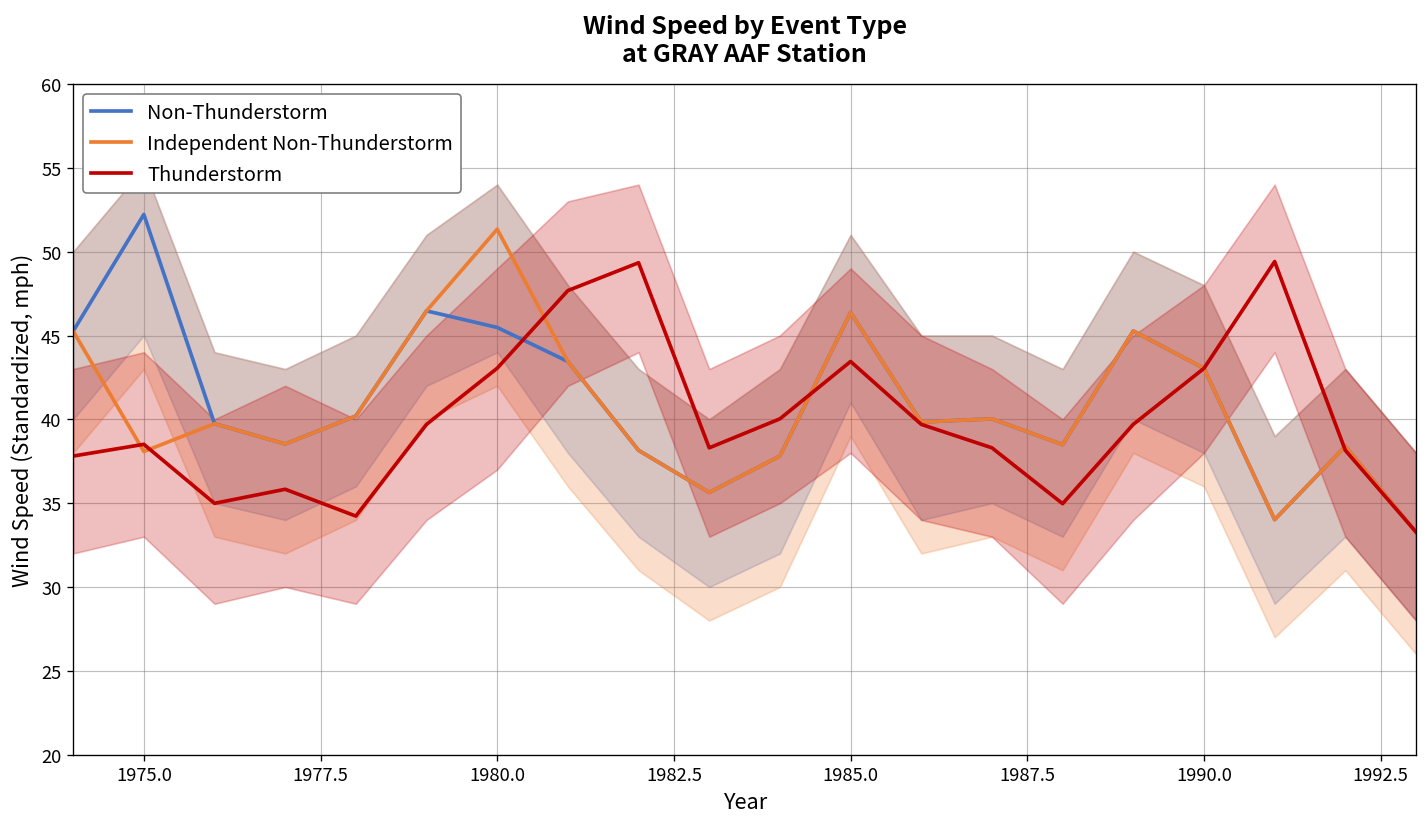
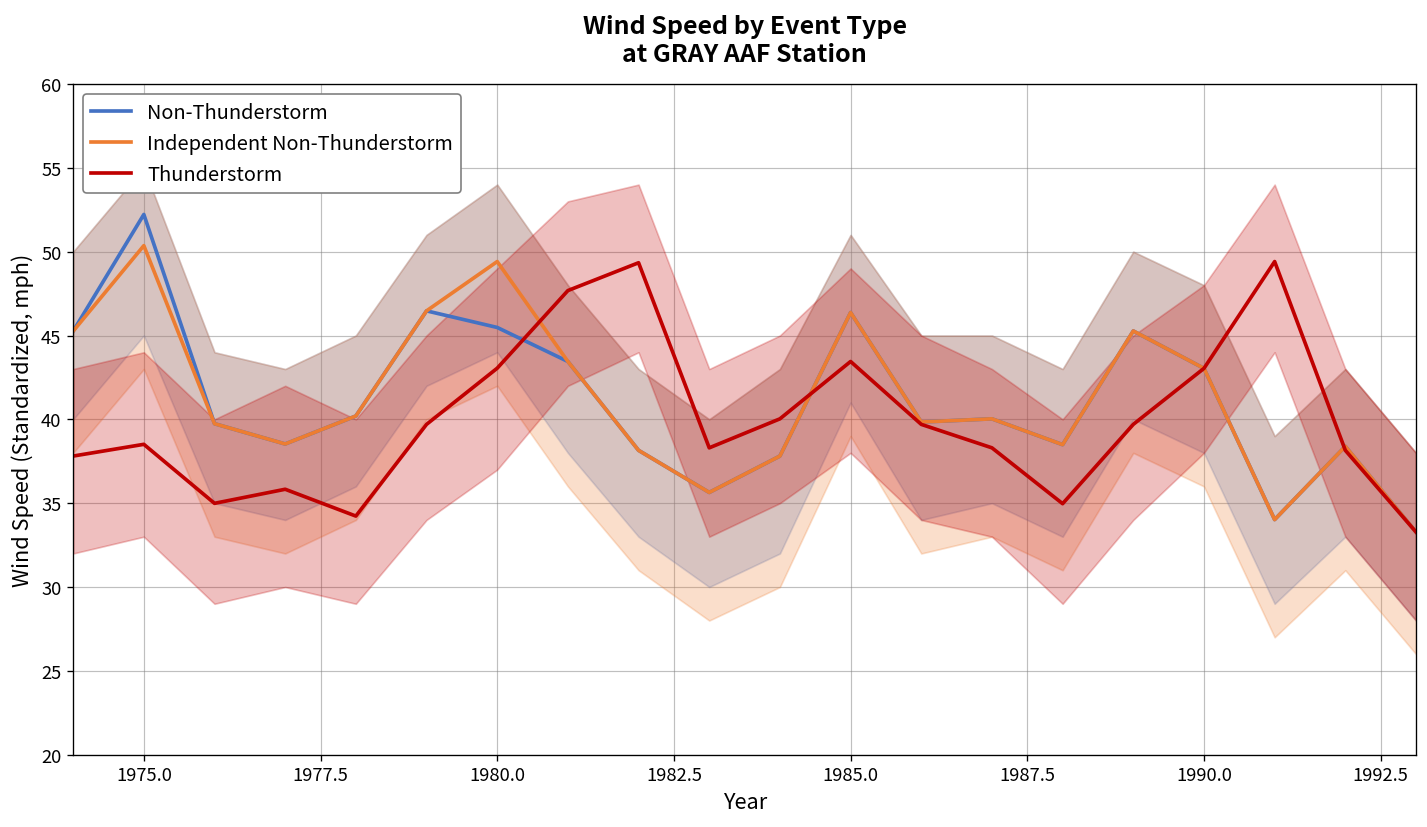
Independent Non-Thunderstorm, 1975.0: 38.1 -> 50.4
Independent Non-Thunderstorm, 1980.0: 51.3 -> 49.4
